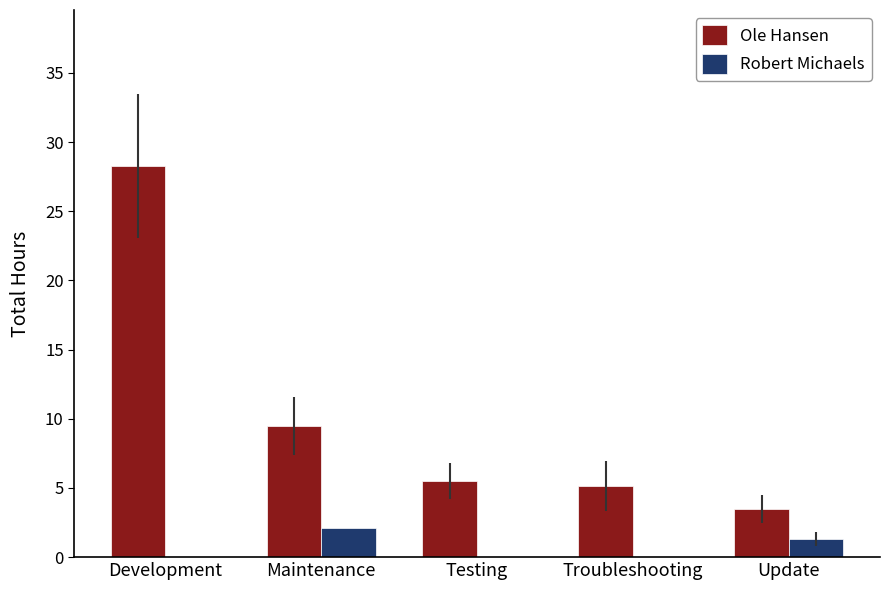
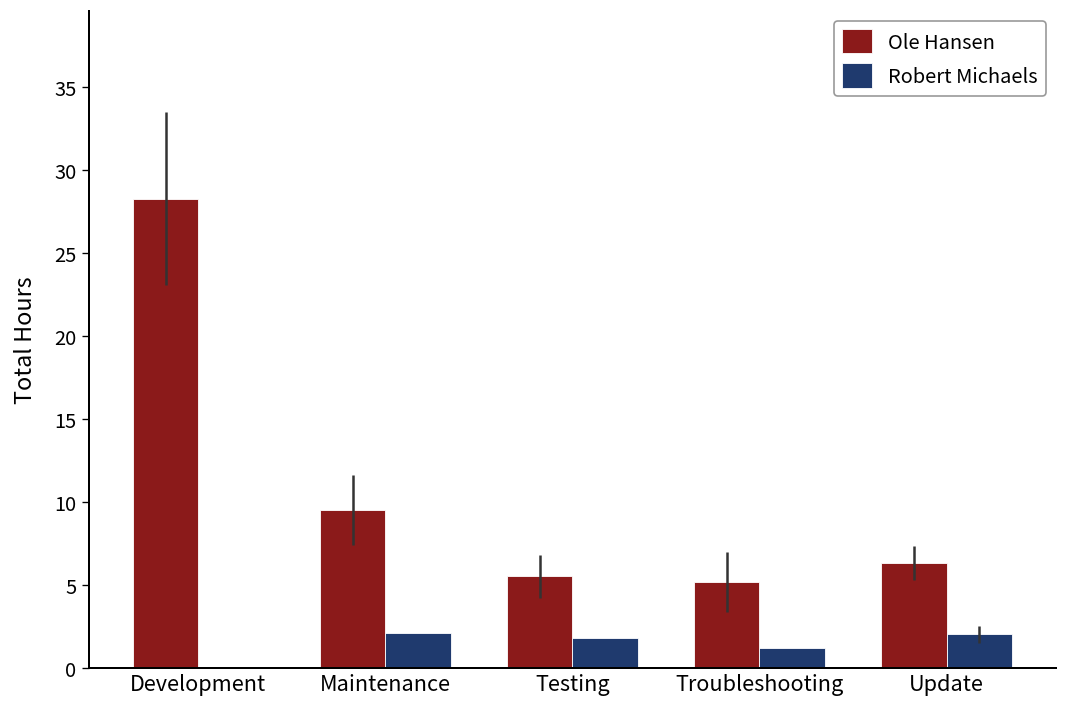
Robert Michaels, Testing: 0.0 -> 1.8
Robert Michaels, Troubleshooting: 0.0 -> 1.2
Ole Hansen, Update: 3.5 -> 6.3
Robert Michaels, Update: 1.3 -> 2.0
